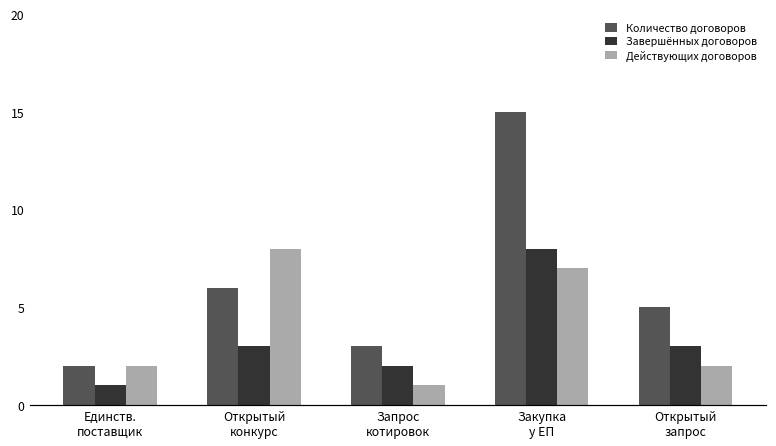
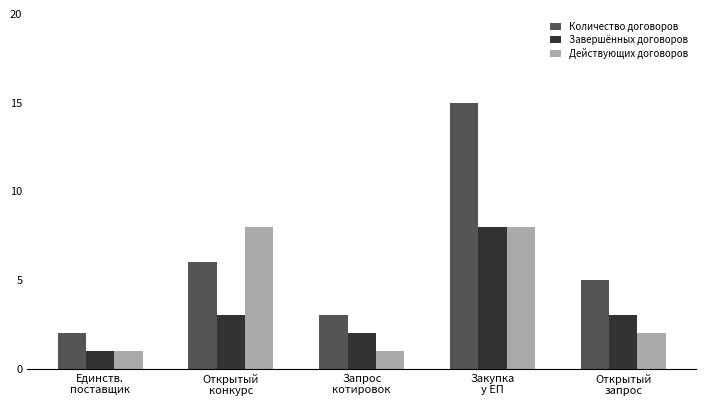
Действующих договоров, Единств. поставщик: 2 -> 1
Действующих договоров, Закупка у ЕП: 7 -> 8
